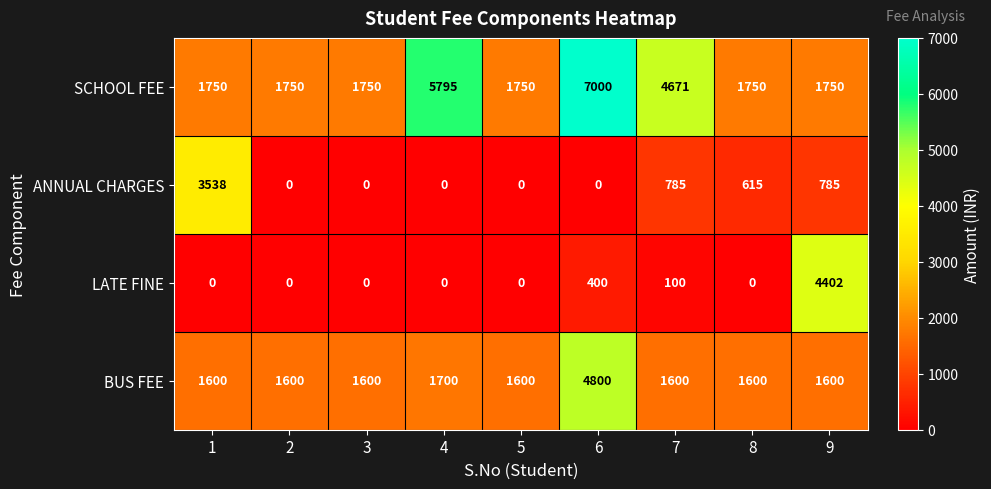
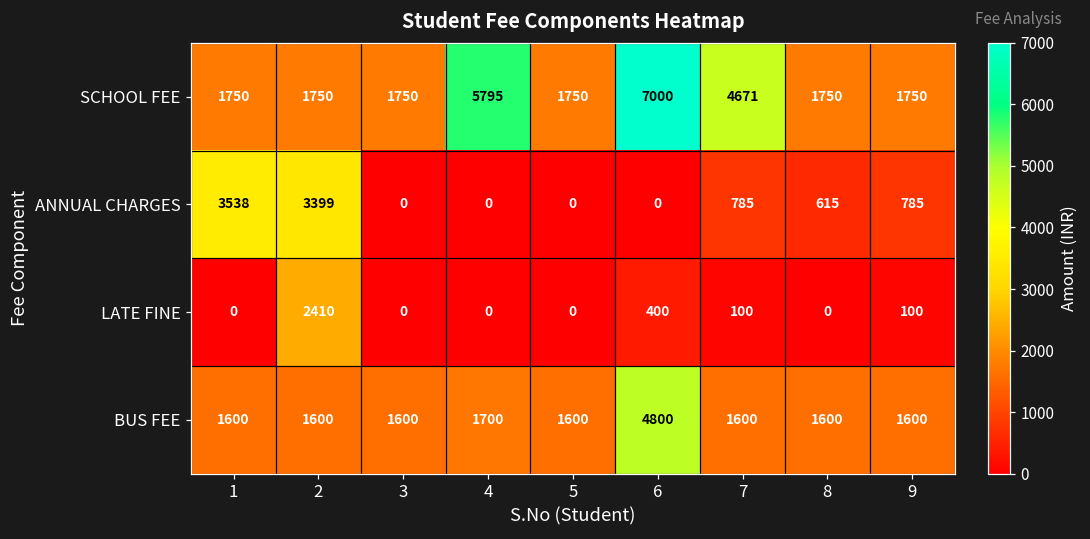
ANNUAL CHARGES, 2: 0 -> 3399
LATE FINE, 2: 0 -> 2410
LATE FINE, 9: 4402 -> 100
